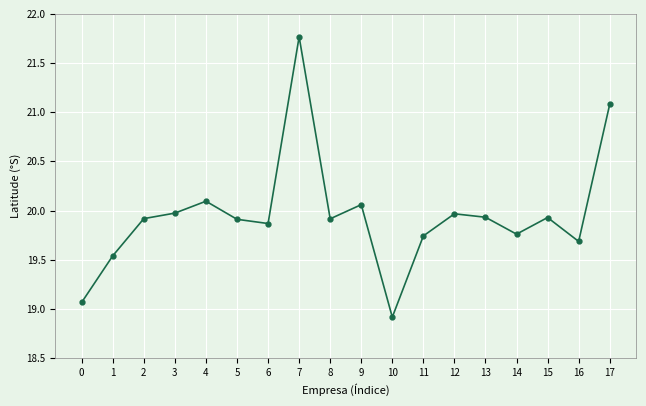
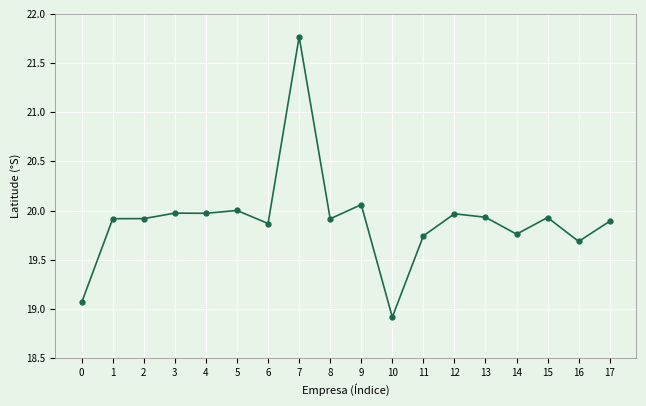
1: 19.5 -> 19.9
4: 20.1 -> 20.0
5: 19.9 -> 20.0
17: 21.1 -> 19.9
